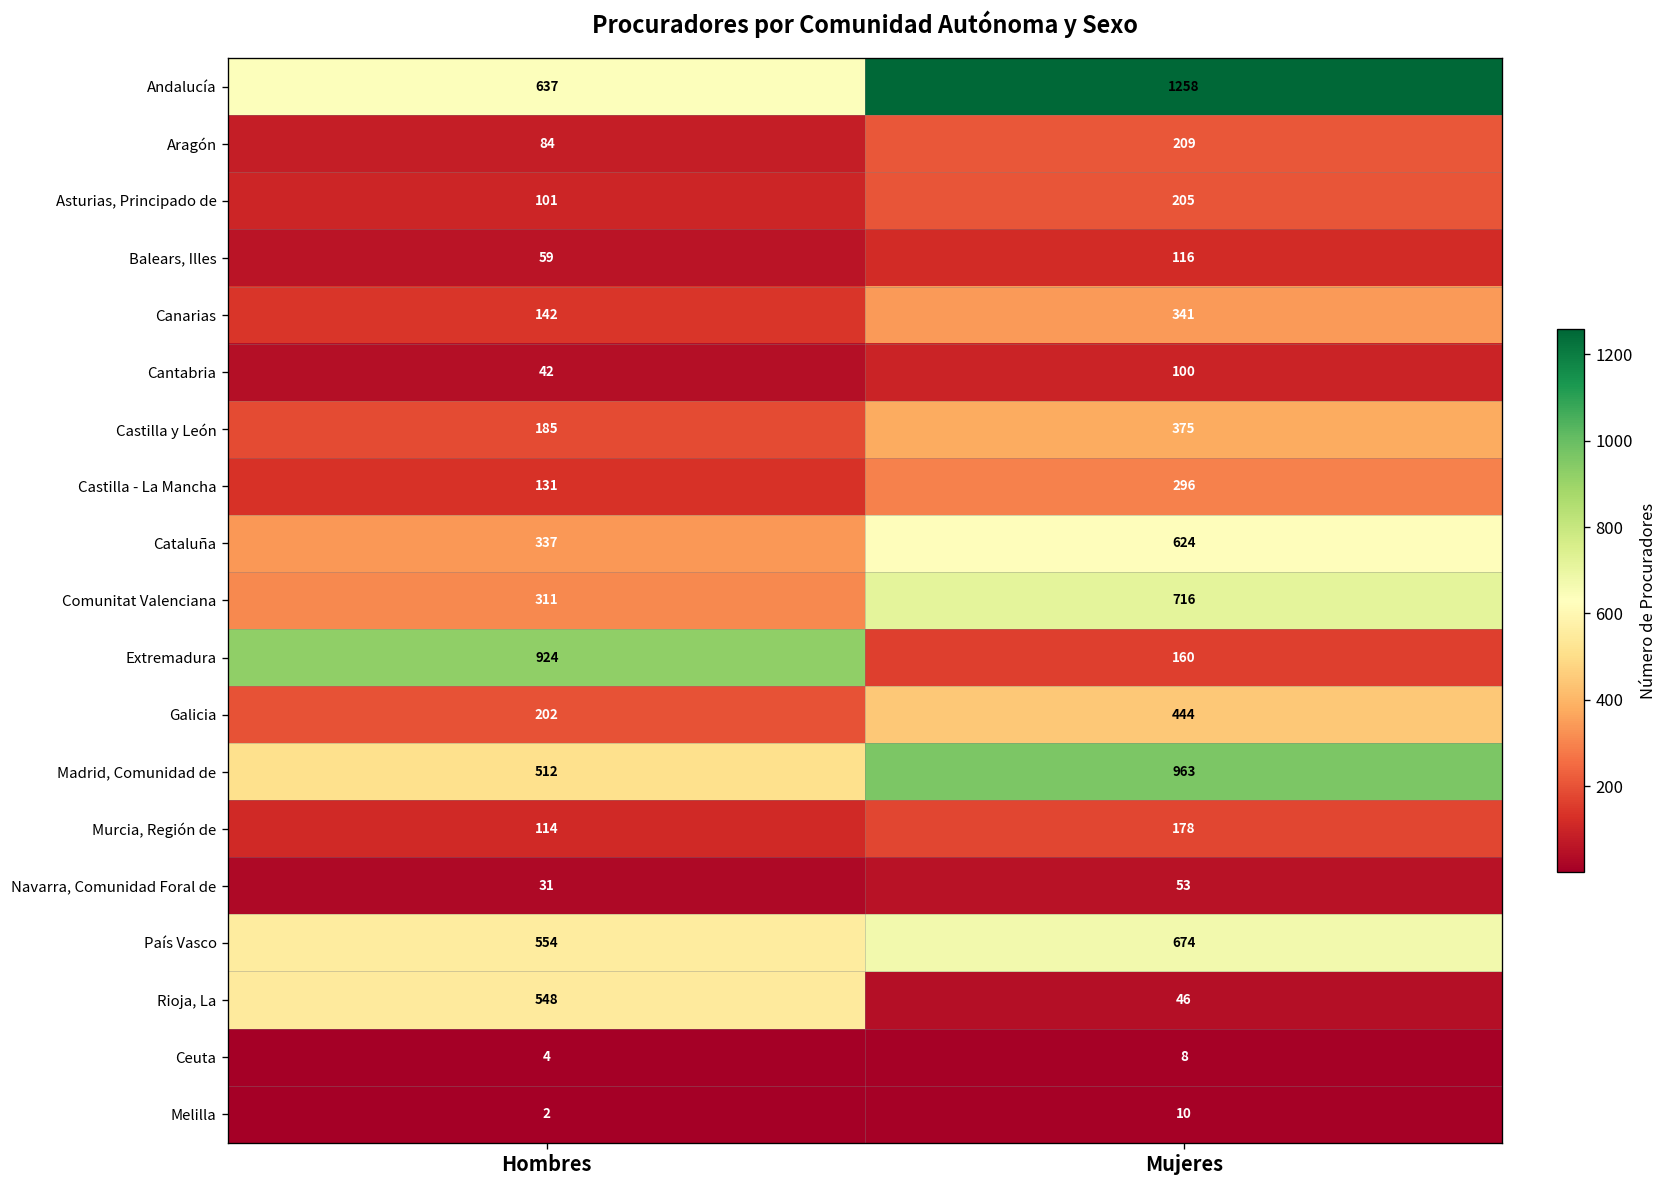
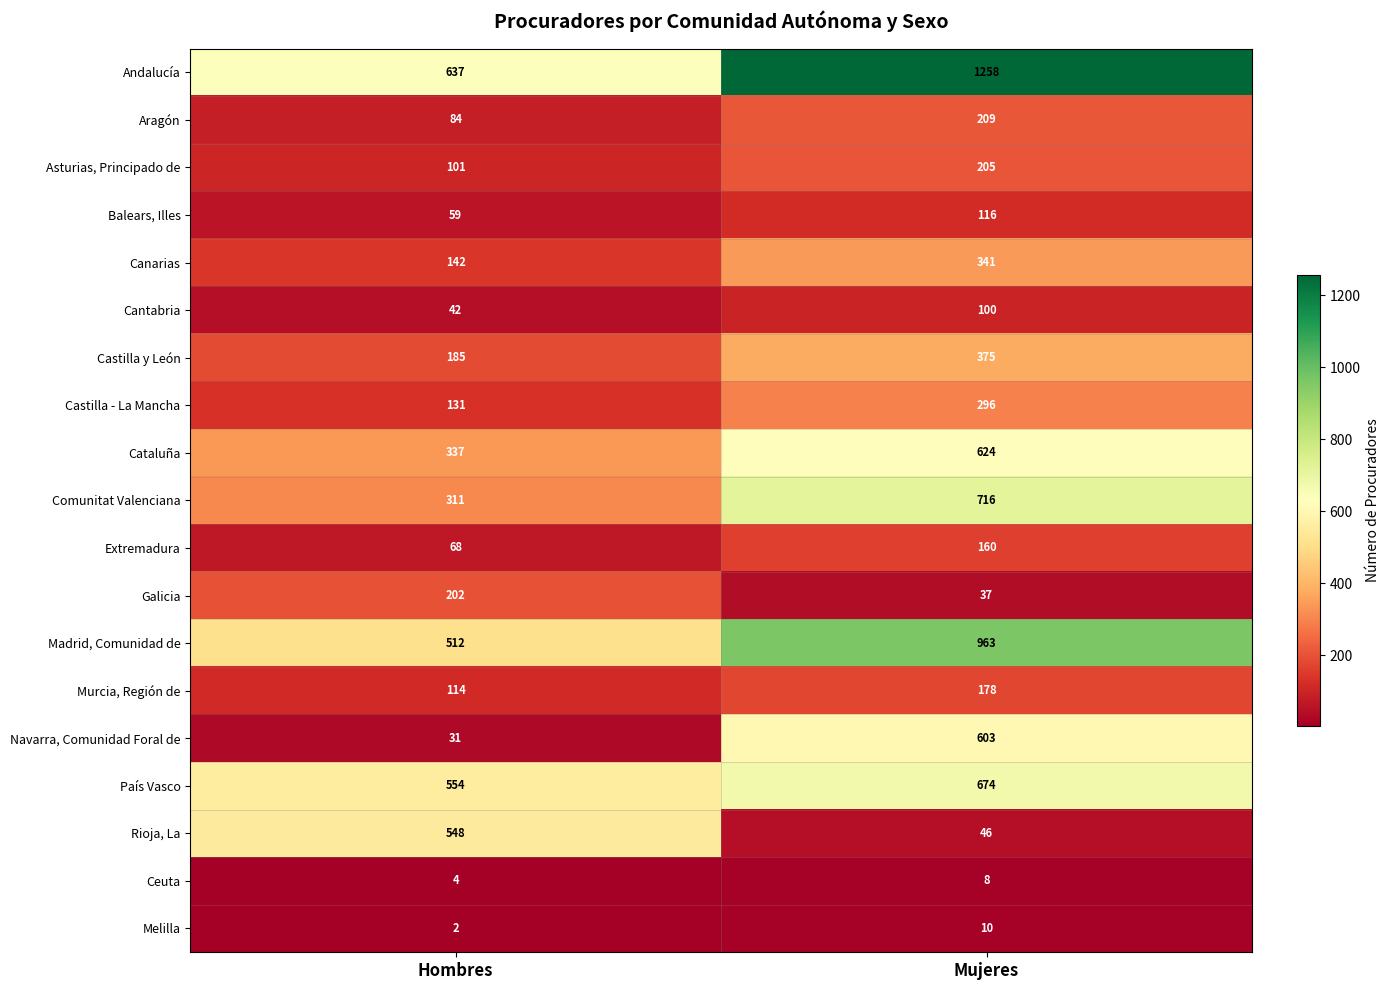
Extremadura, Hombres: 924 -> 68
Galicia, Mujeres: 444 -> 37
Navarra, Comunidad Foral de, Mujeres: 53 -> 603
